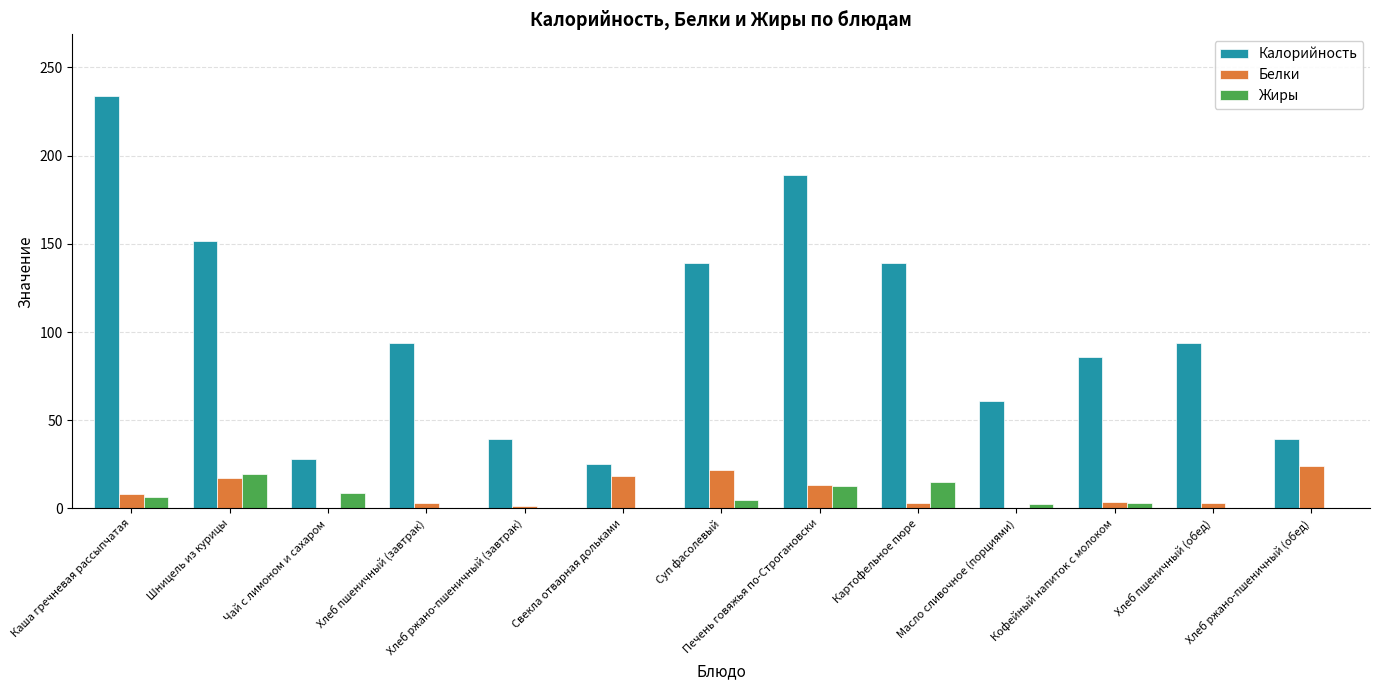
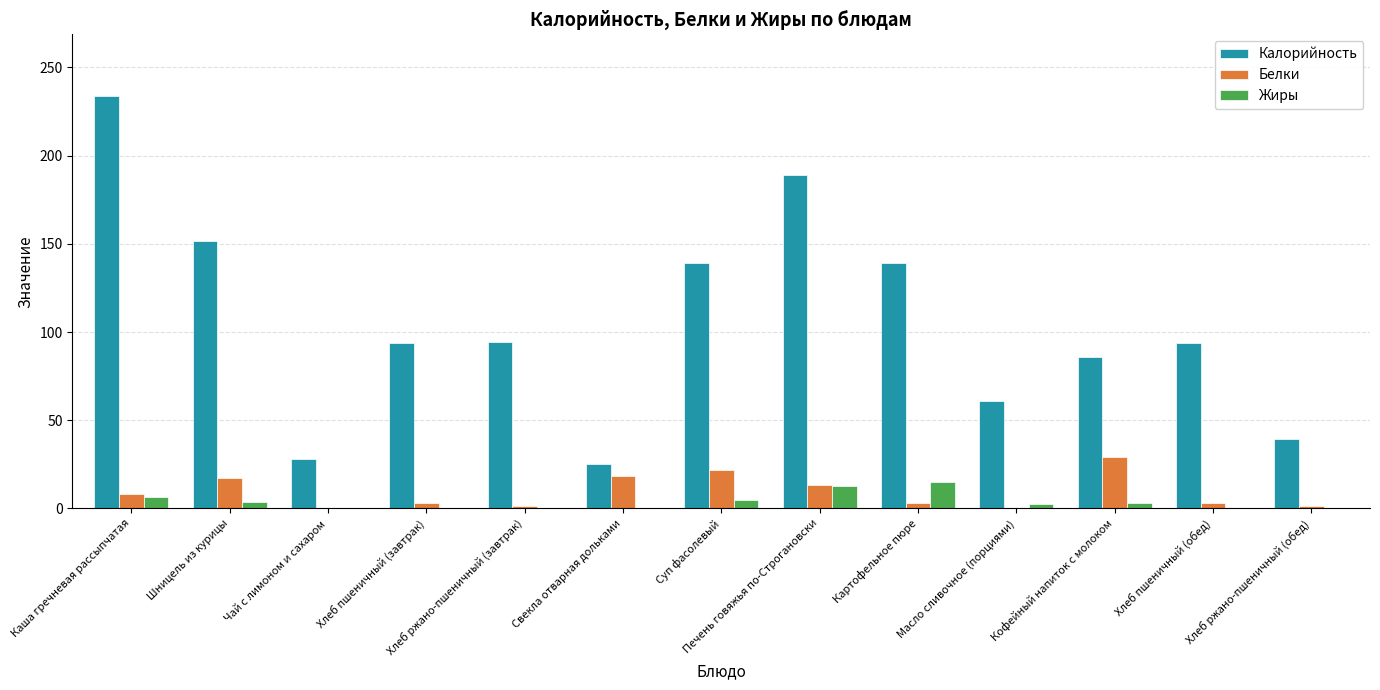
Жиры, Шницель из курицы: 20 -> 4
Жиры, Чай с лимоном и сахаром: 9 -> 0
Калорийность, Хлеб ржано-пшеничный (завтрак): 39 -> 94
Белки, Кофейный напиток с молоком: 4 -> 29
Белки, Хлеб ржано-пшеничный (обед): 24 -> 1
